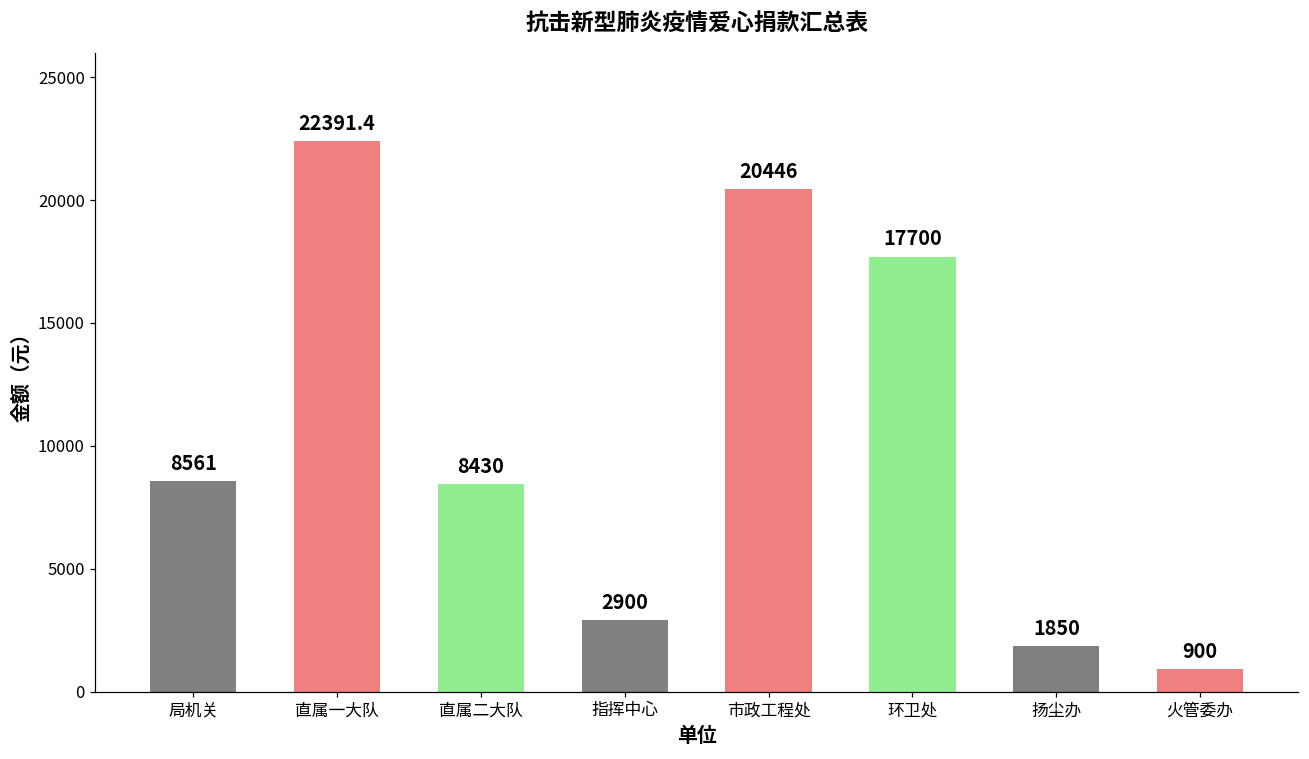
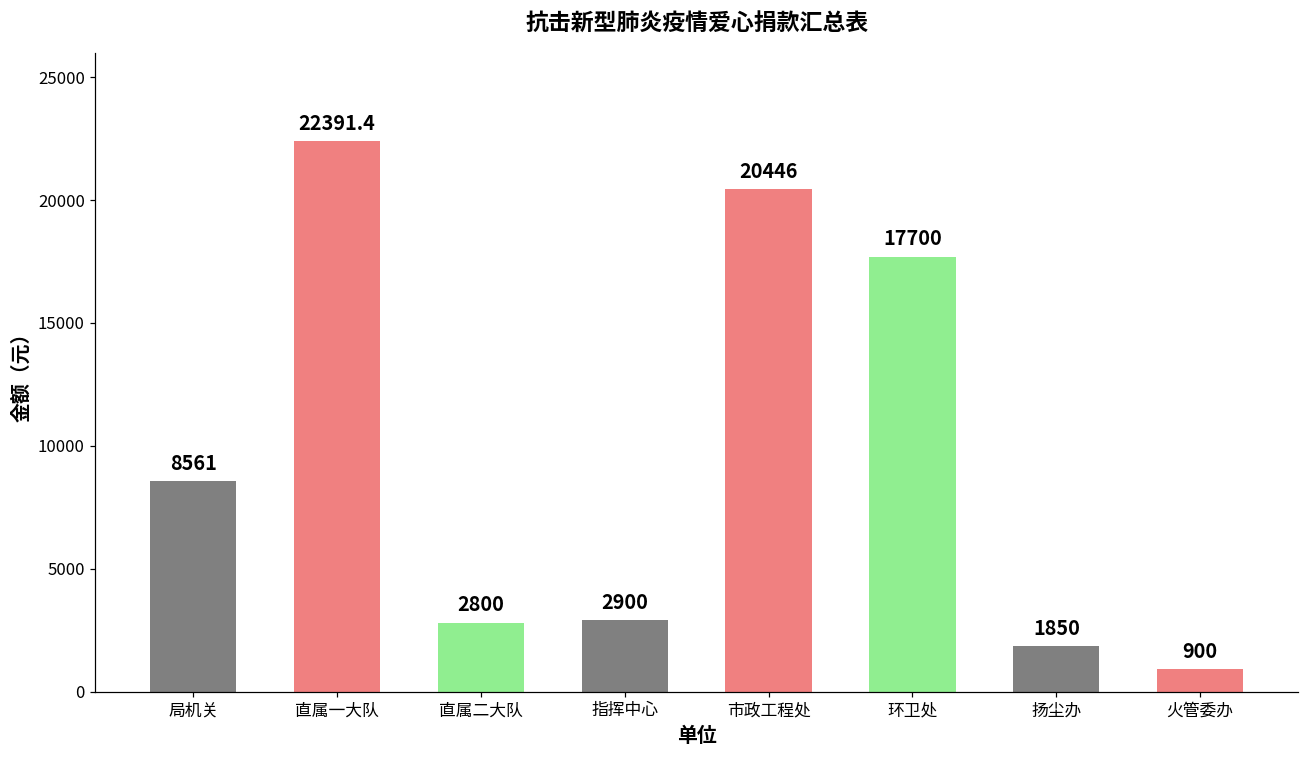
直属二大队: 8430 -> 2800
